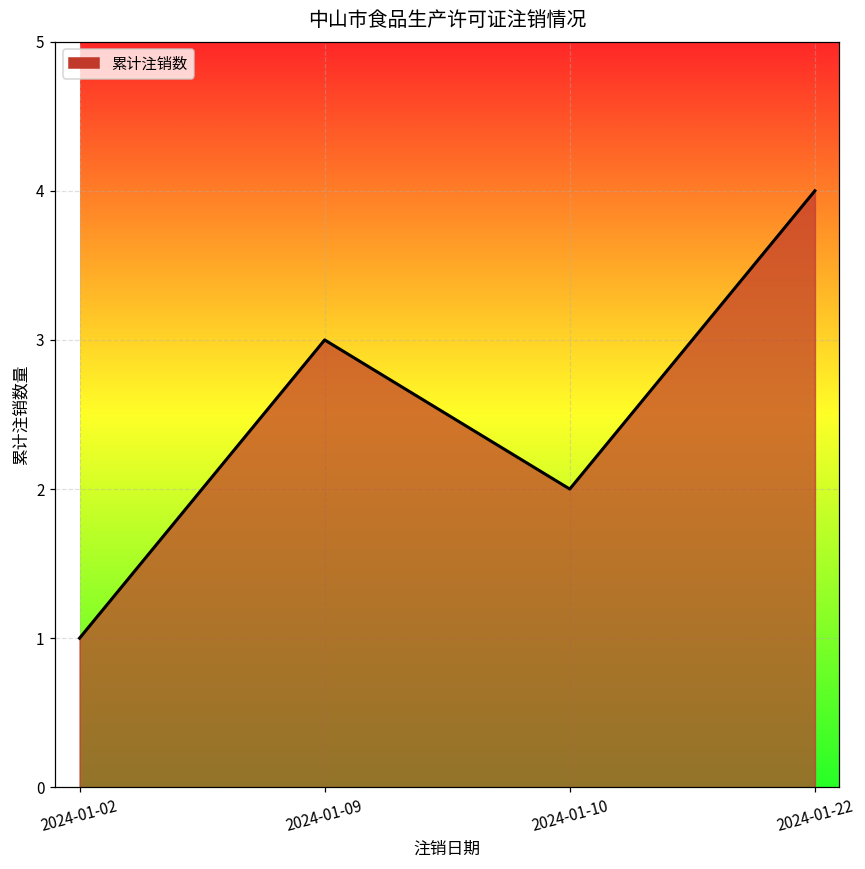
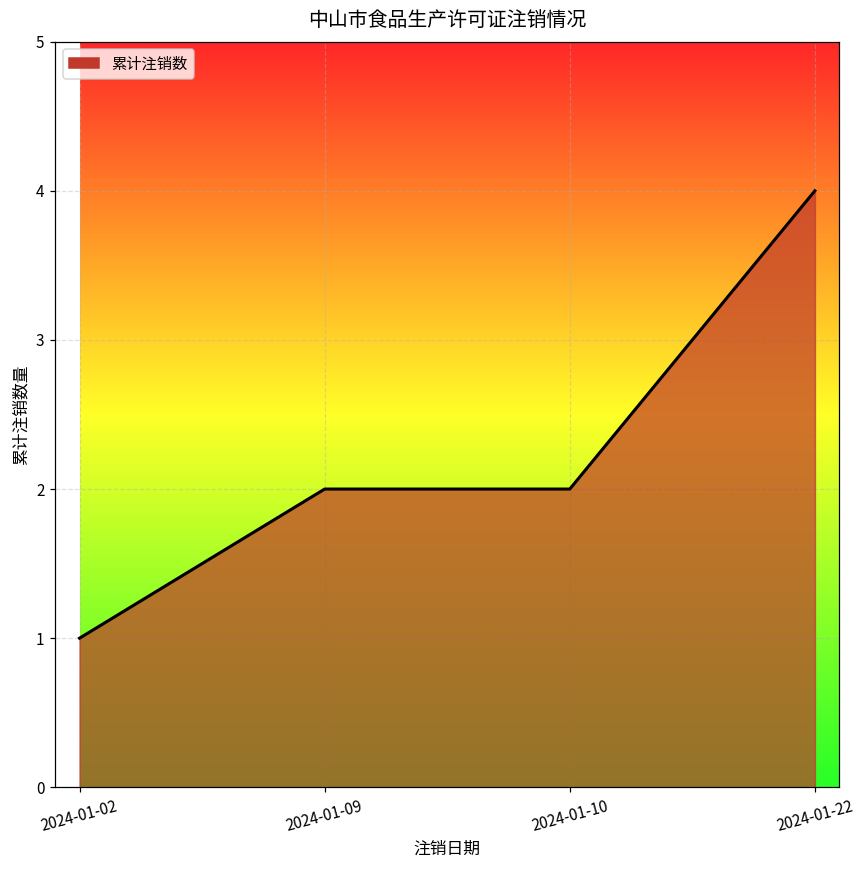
2024-01-09: 3 -> 2
